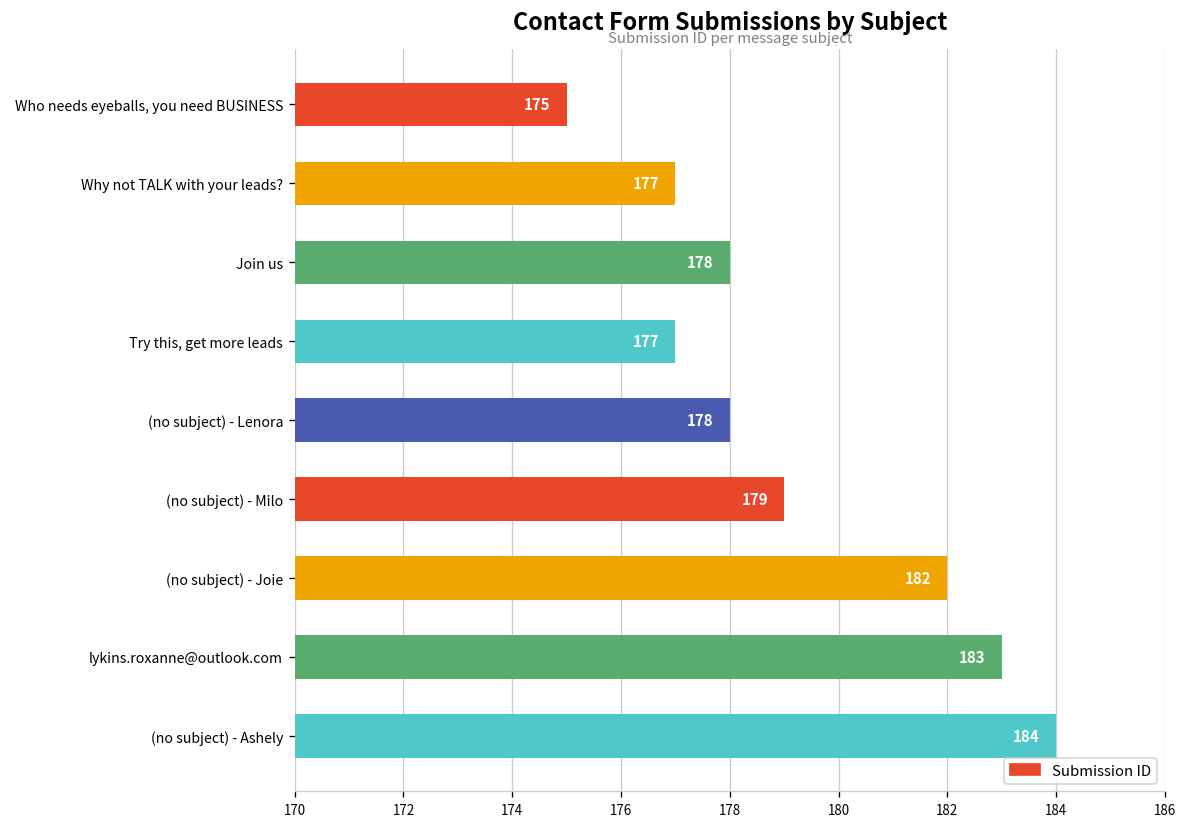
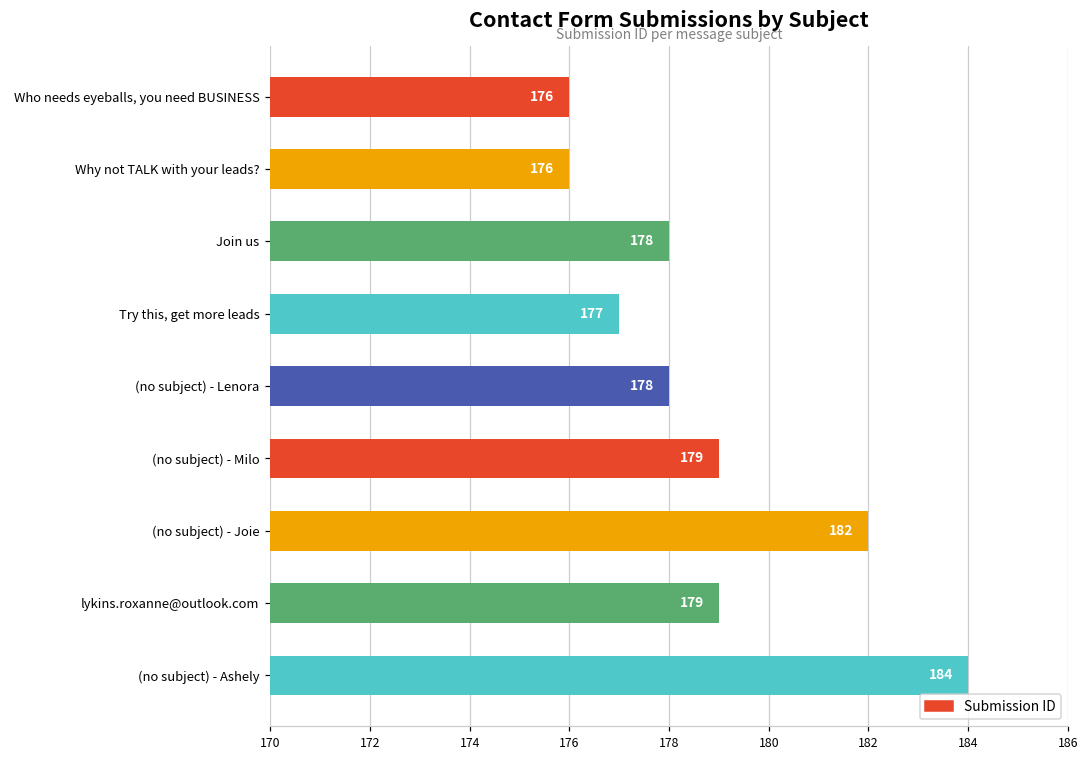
Who needs eyeballs, you need BUSINESS: 175 -> 176
Why not TALK with your leads?: 177 -> 176
lykins.roxanne@outlook.com: 183 -> 179
